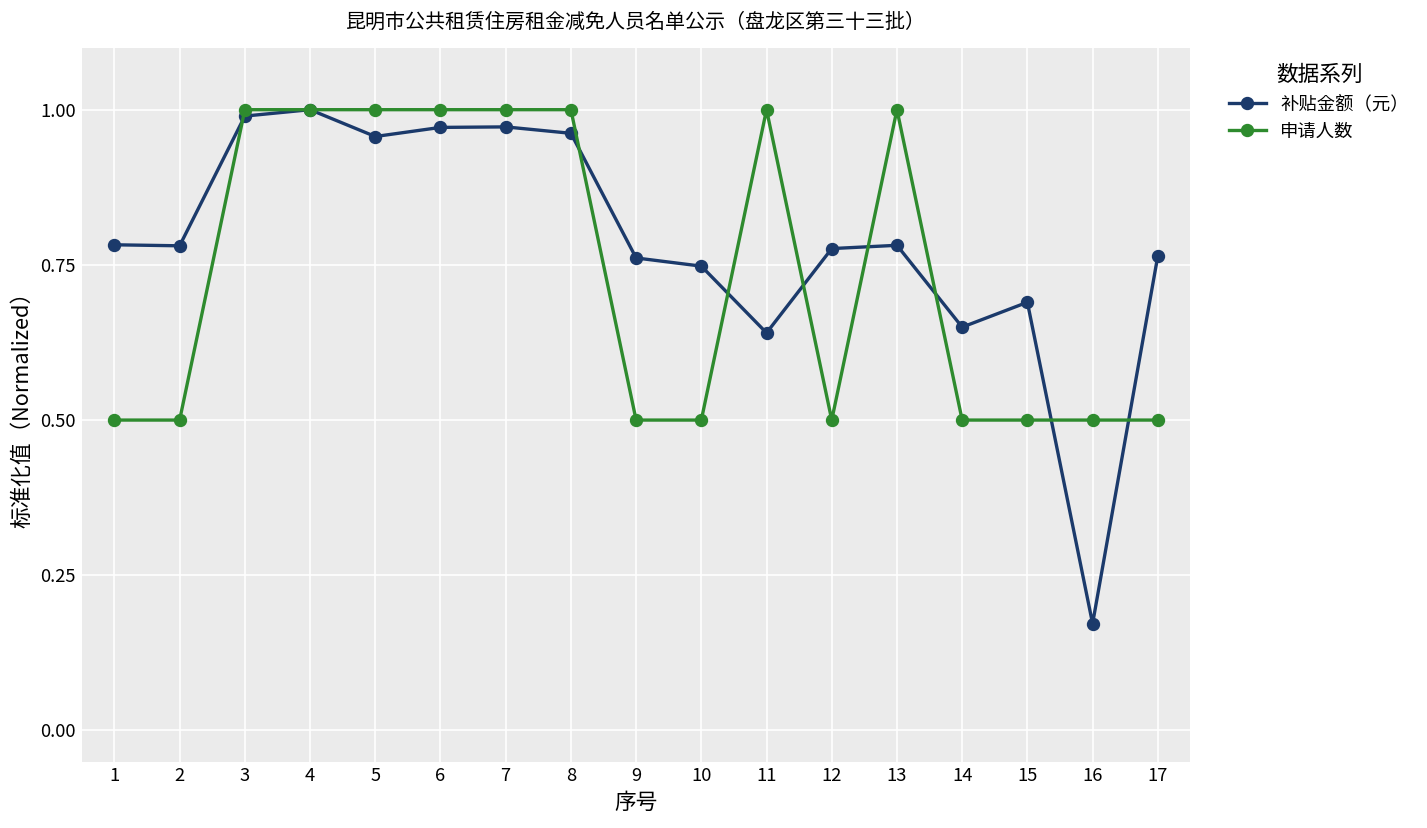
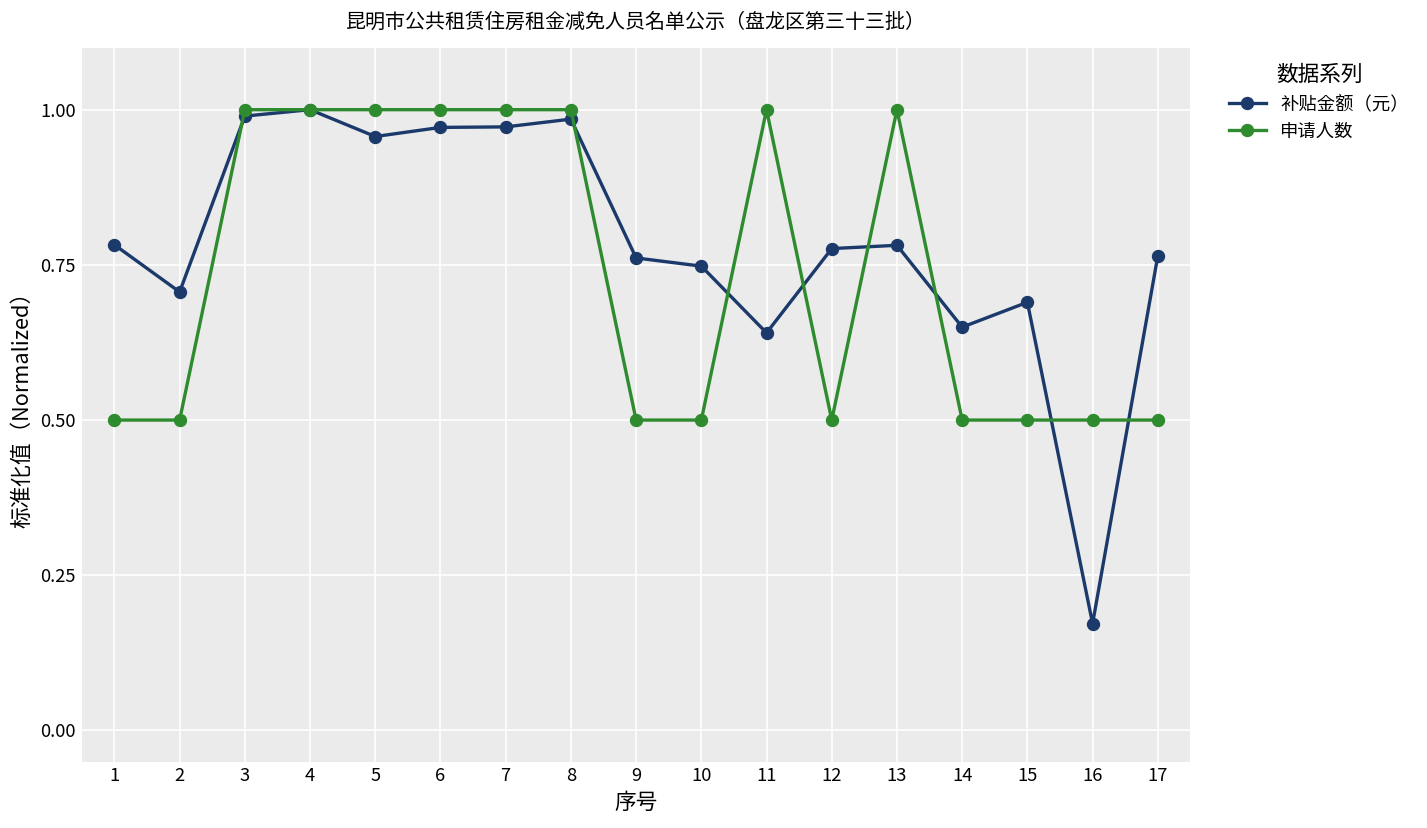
补贴金额（元）, 2: 0.78 -> 0.71
补贴金额（元）, 8: 0.96 -> 0.98
